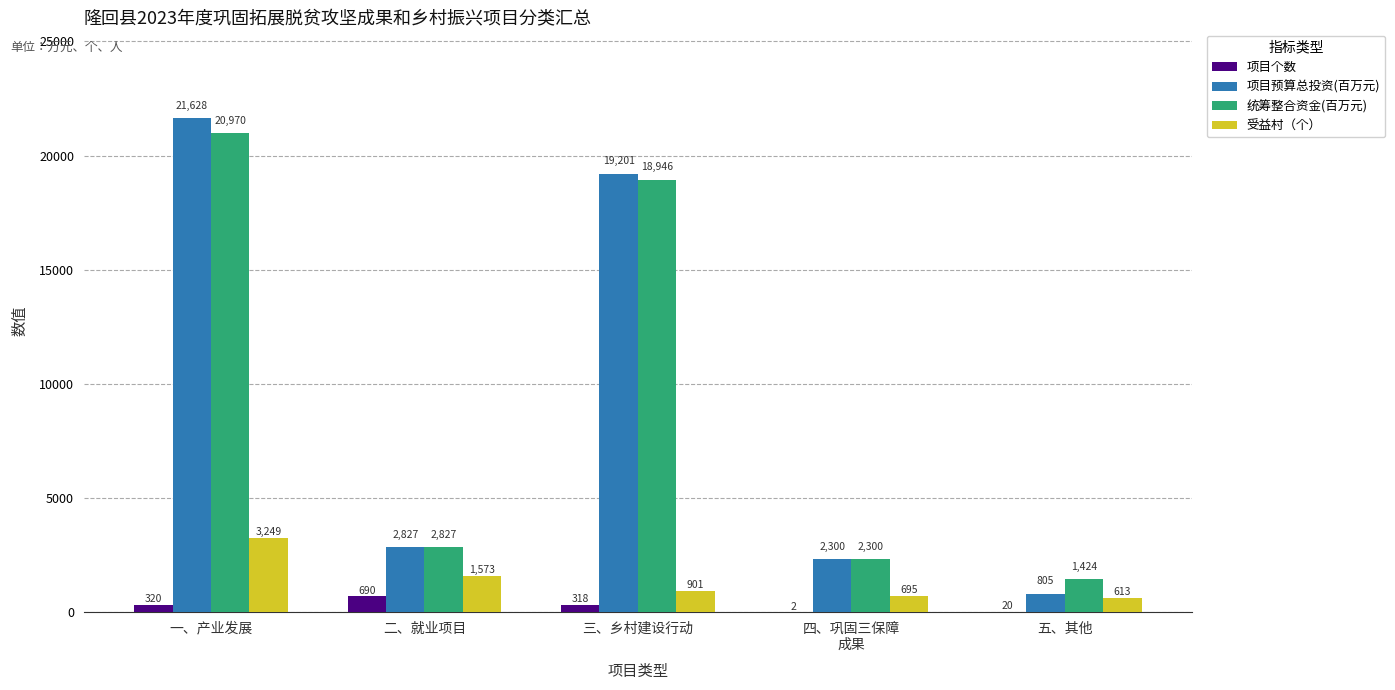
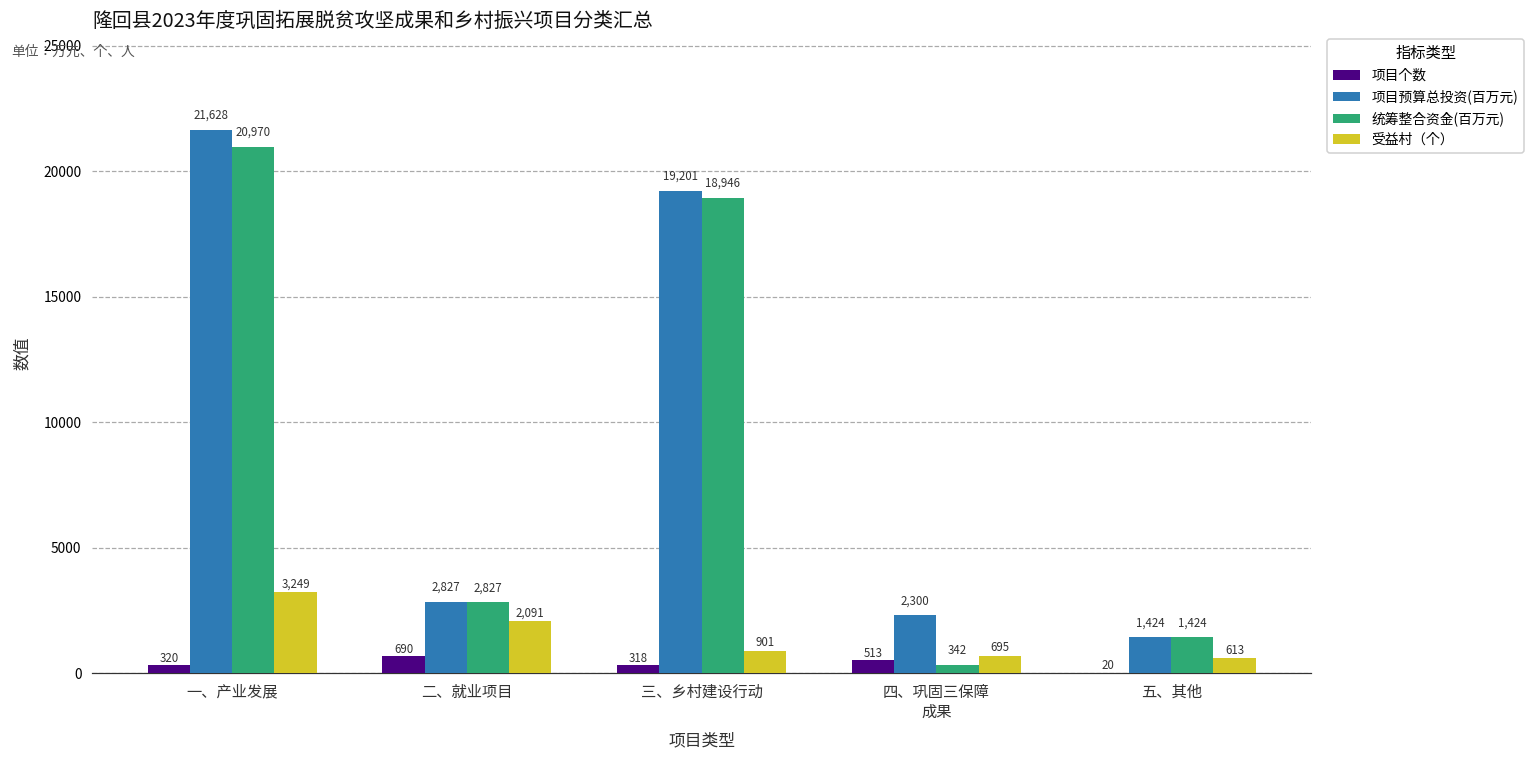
受益村（个）, 二、就业项目: 1,573 -> 2,091
项目个数, 四、巩固三保障 成果: 2 -> 513
统筹整合资金(百万元), 四、巩固三保障 成果: 2,300 -> 342
项目预算总投资(百万元), 五、其他: 805 -> 1,424
